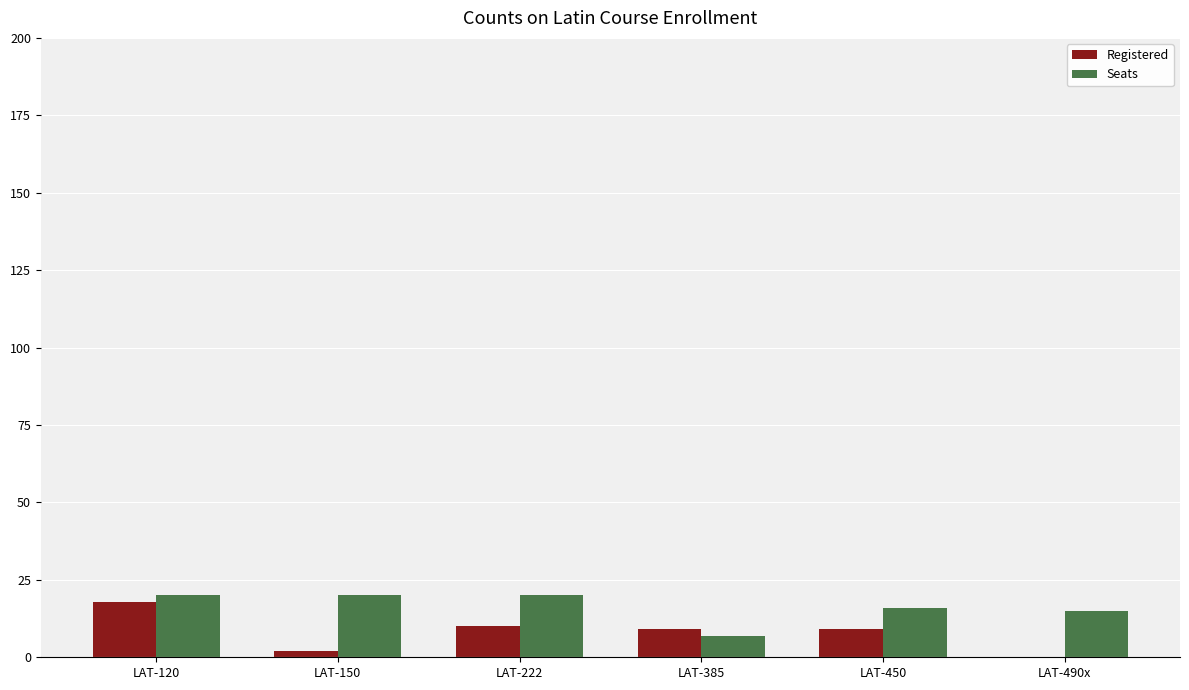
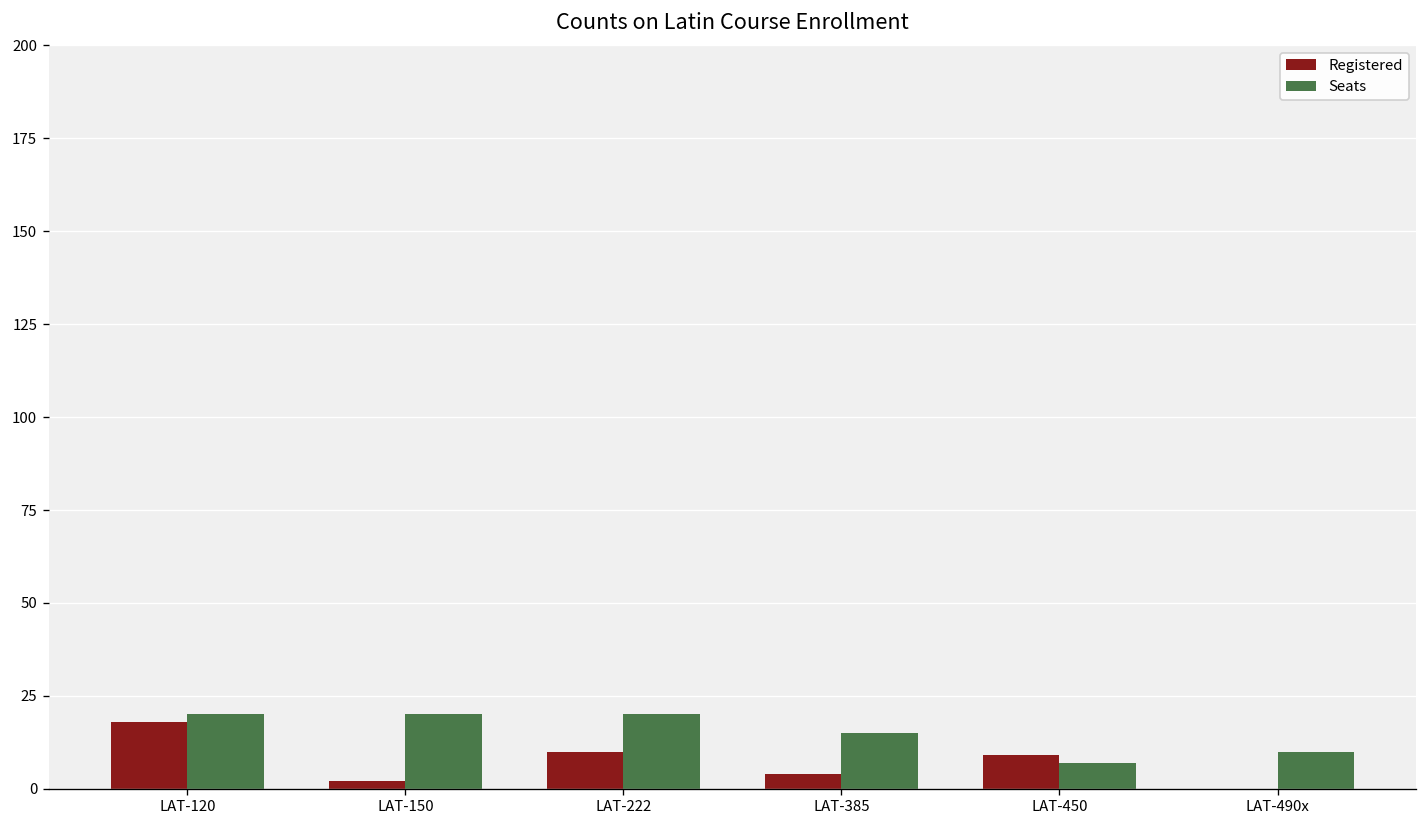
Registered, LAT-385: 9 -> 4
Seats, LAT-385: 7 -> 15
Seats, LAT-450: 16 -> 7
Seats, LAT-490x: 15 -> 10
